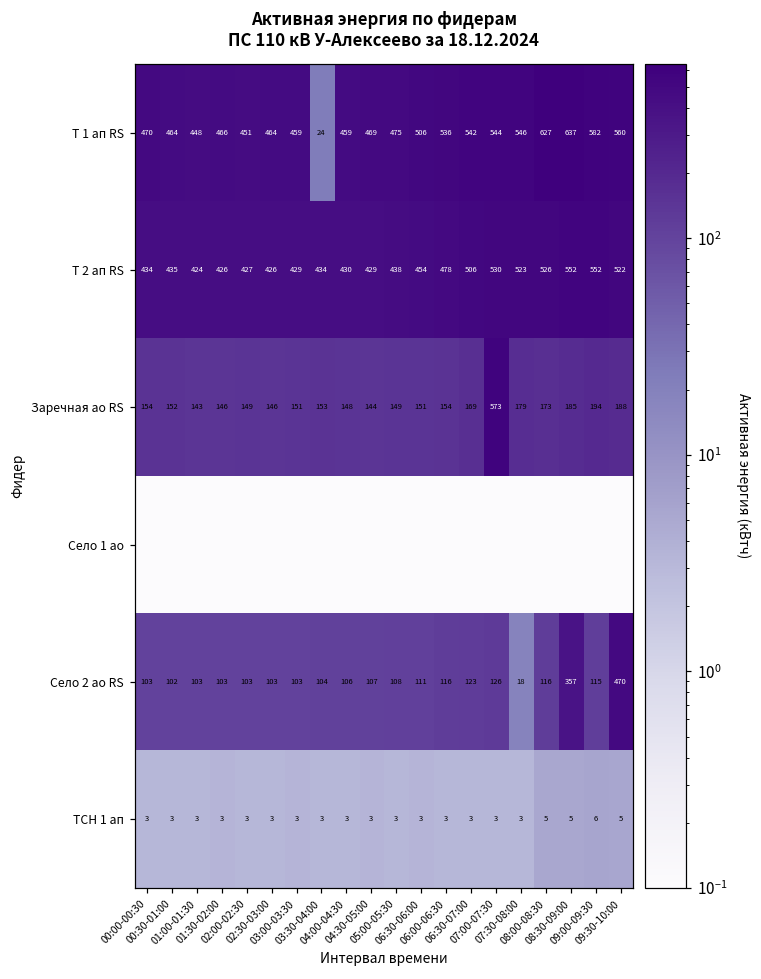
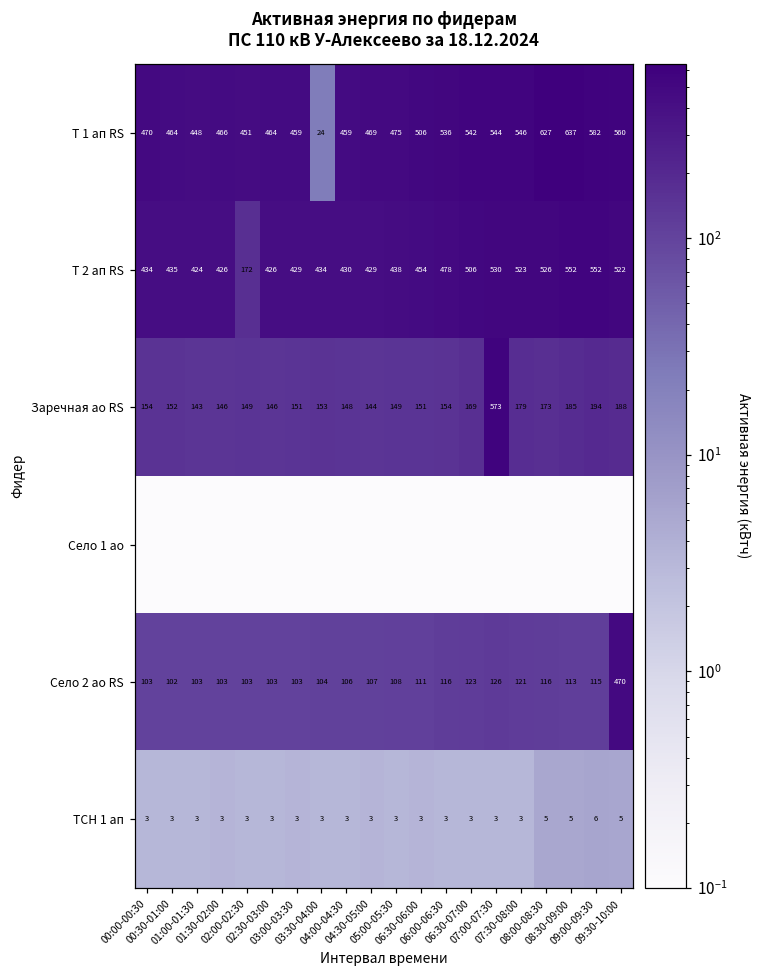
Т 2 ап RS, 02:00-02:30: 427 -> 172
Село 2 ао RS, 07:30-08:00: 18 -> 121
Село 2 ао RS, 08:30-09:00: 357 -> 113
